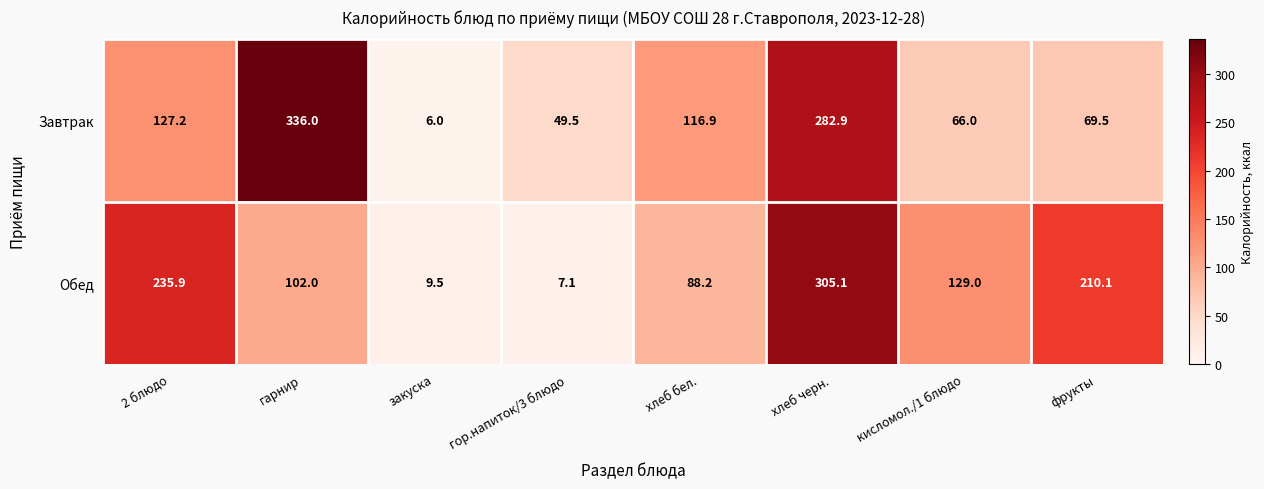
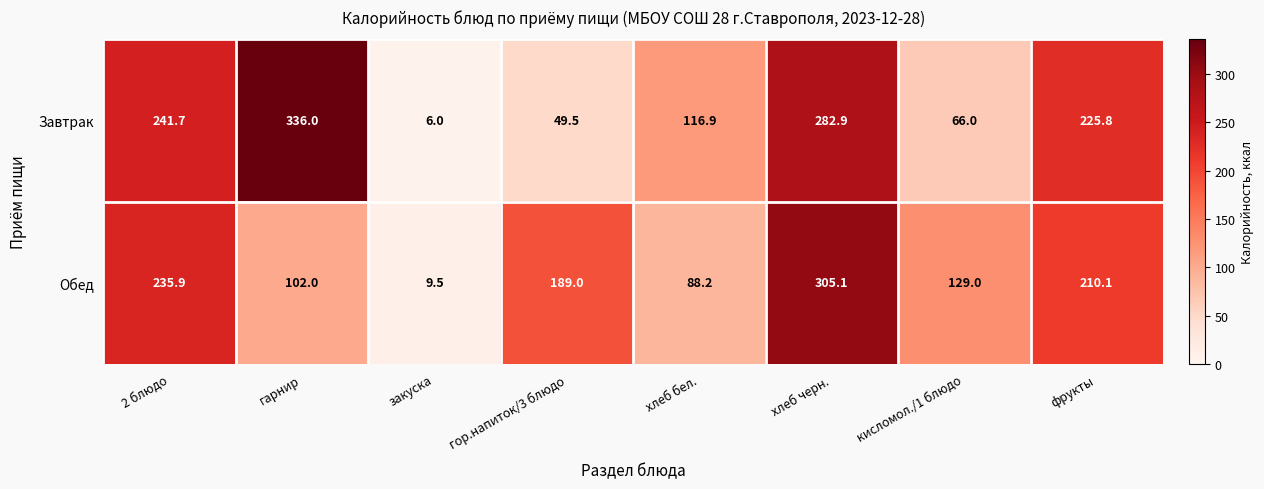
Завтрак, 2 блюдо: 127.2 -> 241.7
Завтрак, фрукты: 69.5 -> 225.8
Обед, гор.напиток/3 блюдо: 7.1 -> 189.0
